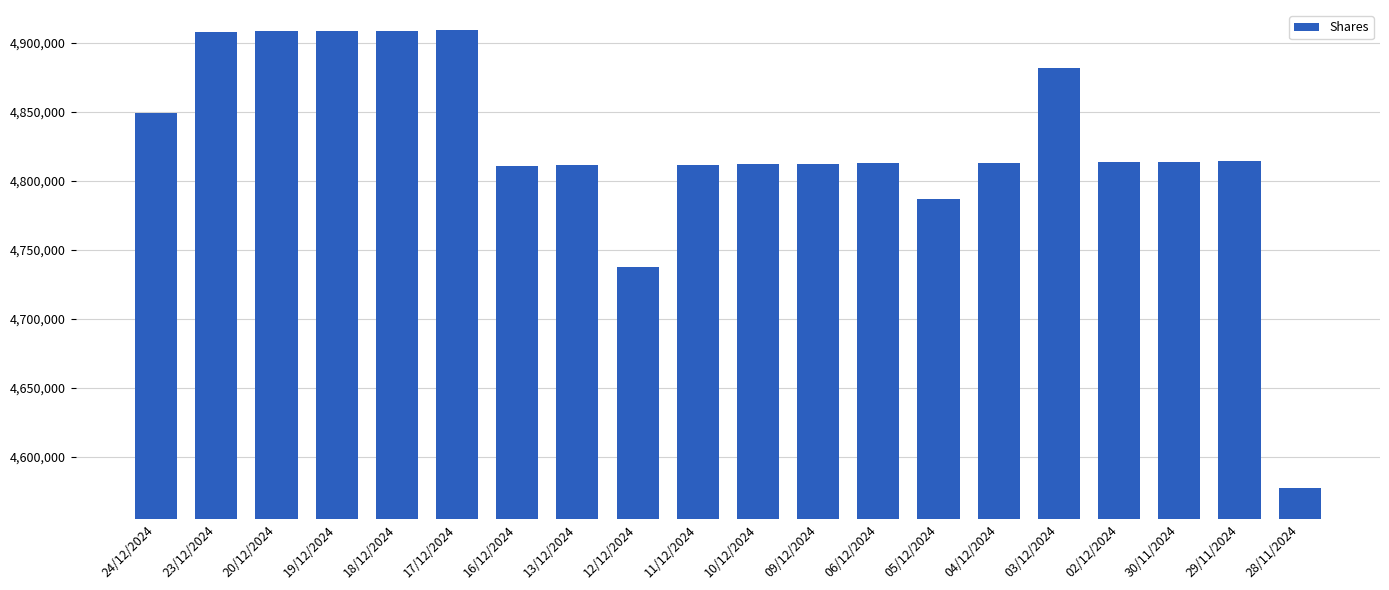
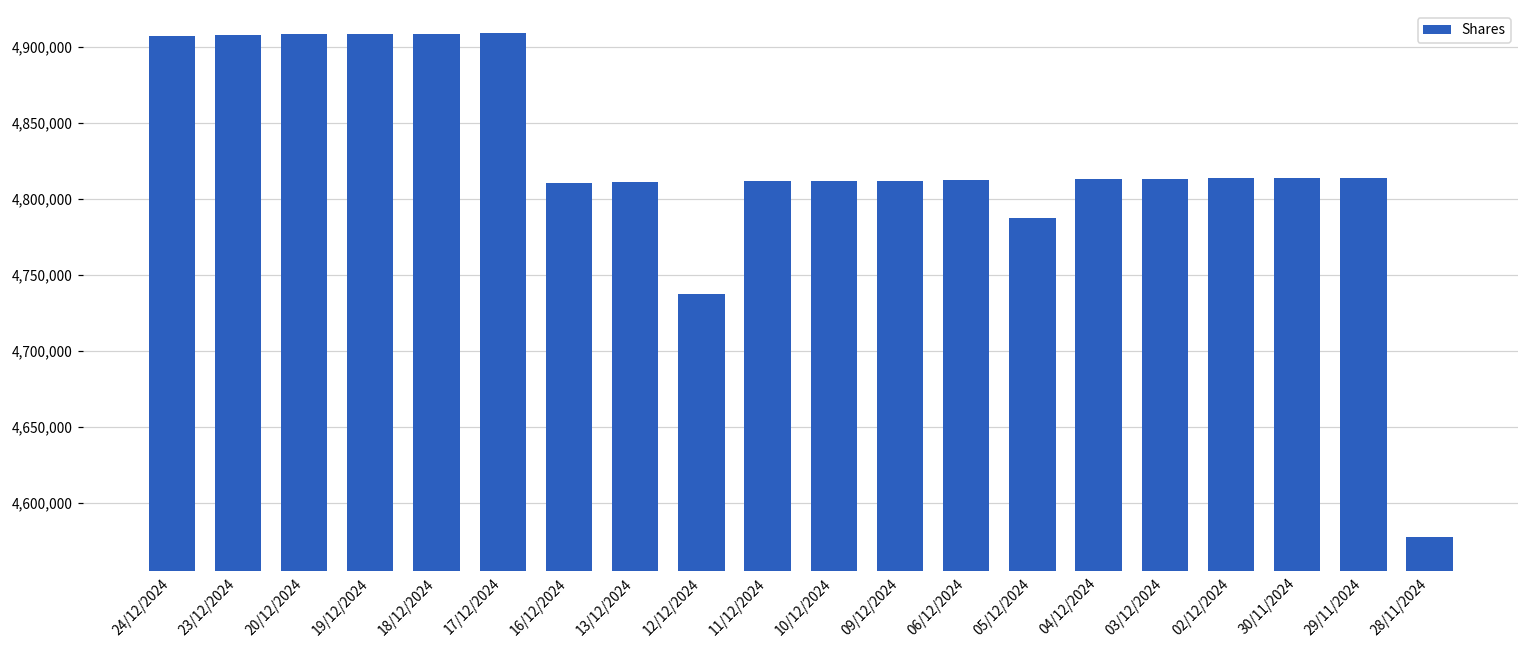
24/12/2024: 4,849,000 -> 4,908,000
03/12/2024: 4,882,000 -> 4,813,000
